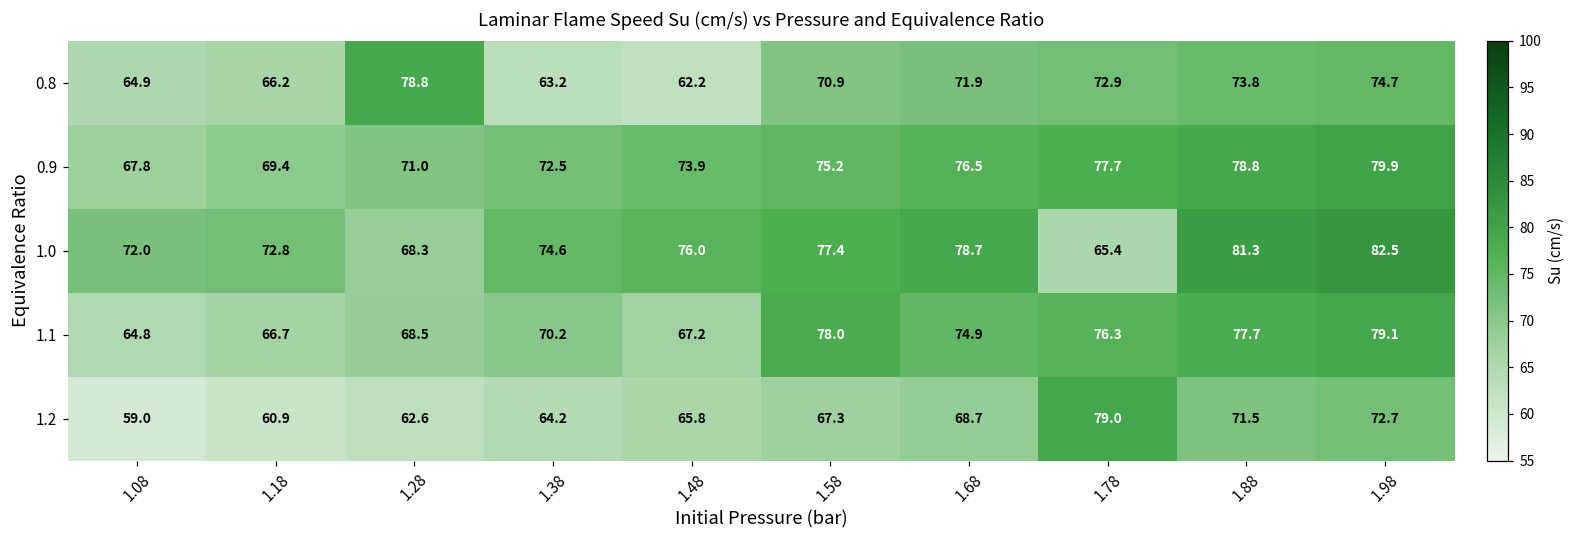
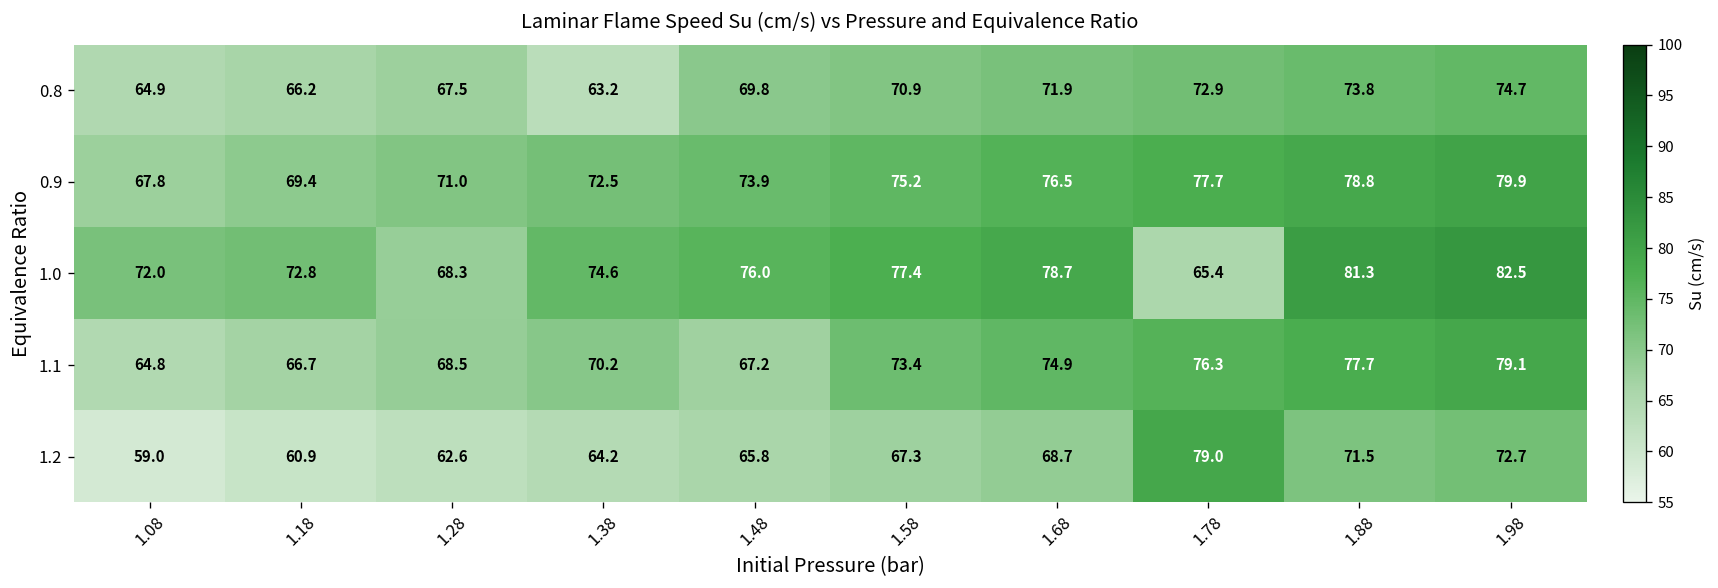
0.8, 1.28: 78.8 -> 67.5
0.8, 1.48: 62.2 -> 69.8
1.1, 1.58: 78.0 -> 73.4
